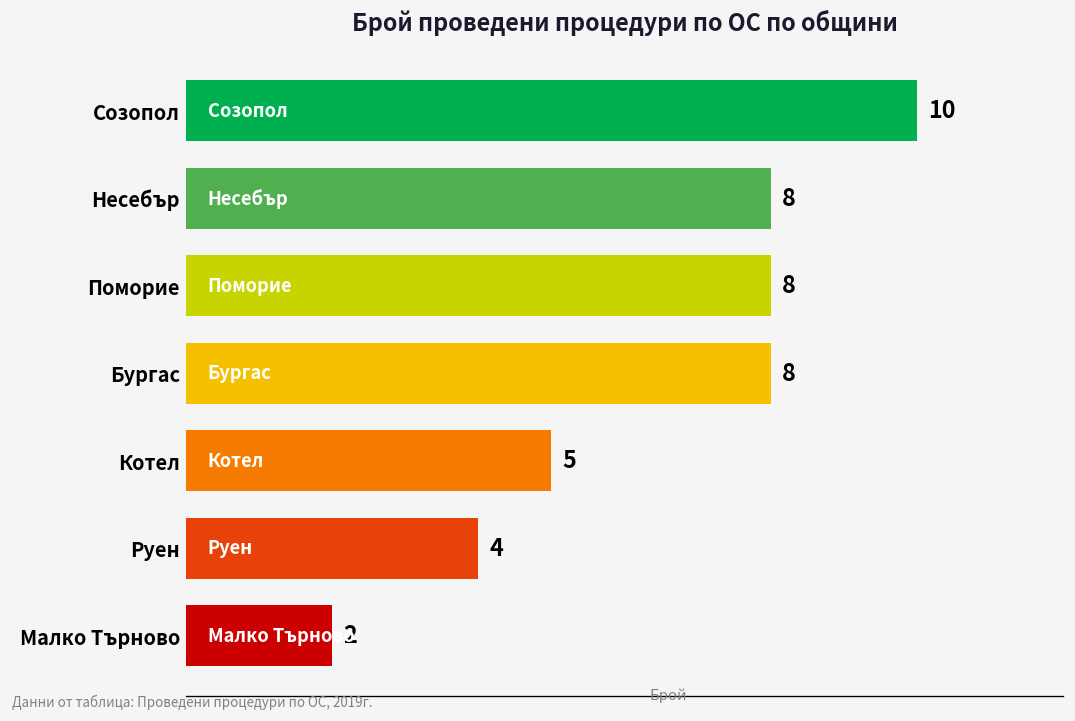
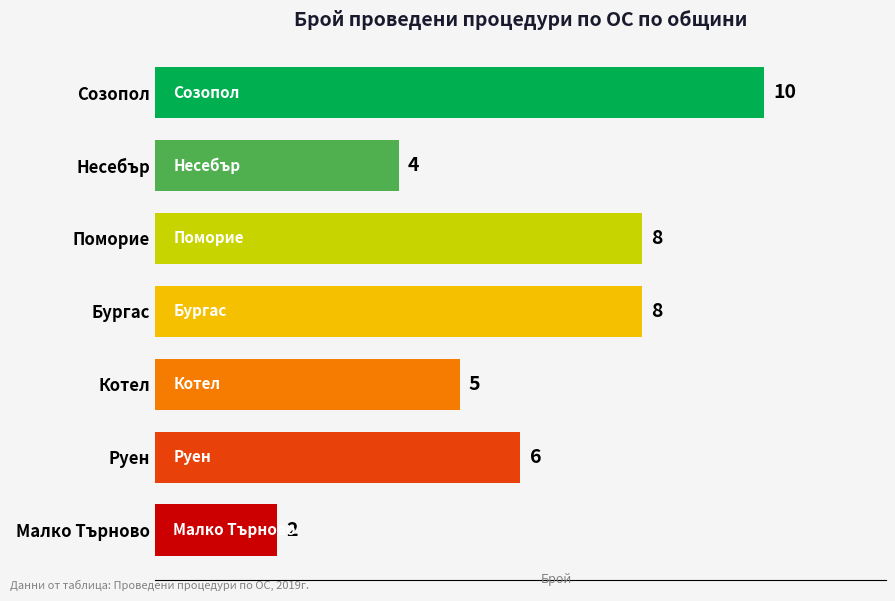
Несебър: 8 -> 4
Руен: 4 -> 6
